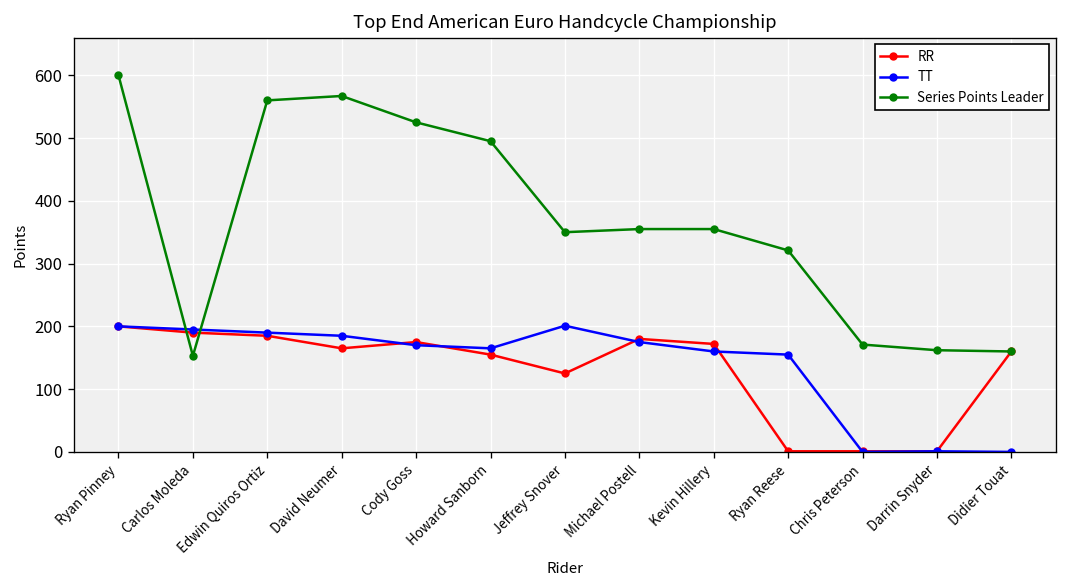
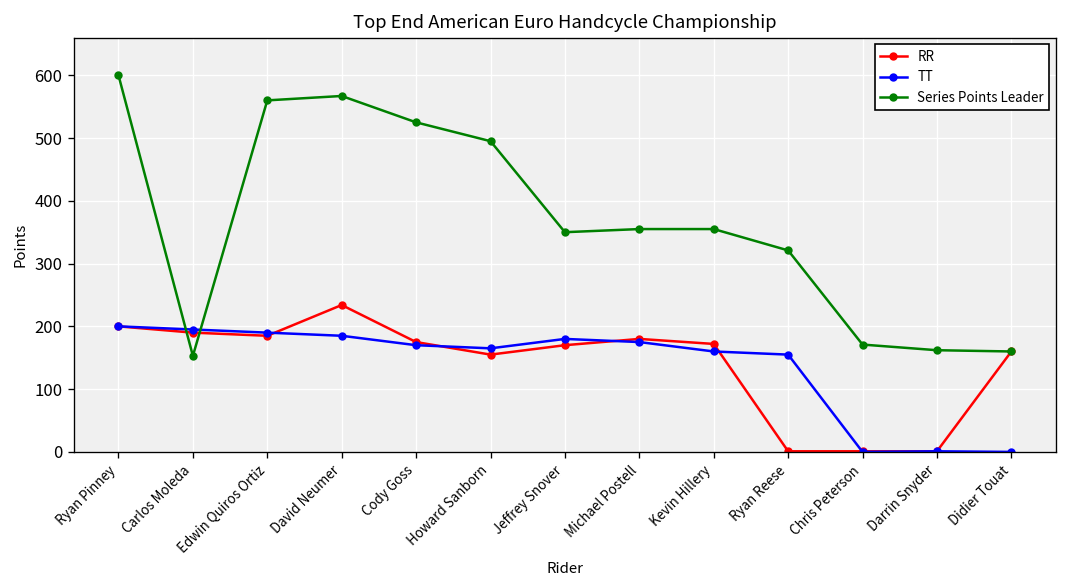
RR, David Neumer: 170 -> 230
RR, Jeffrey Snover: 130 -> 170
TT, Jeffrey Snover: 200 -> 180
